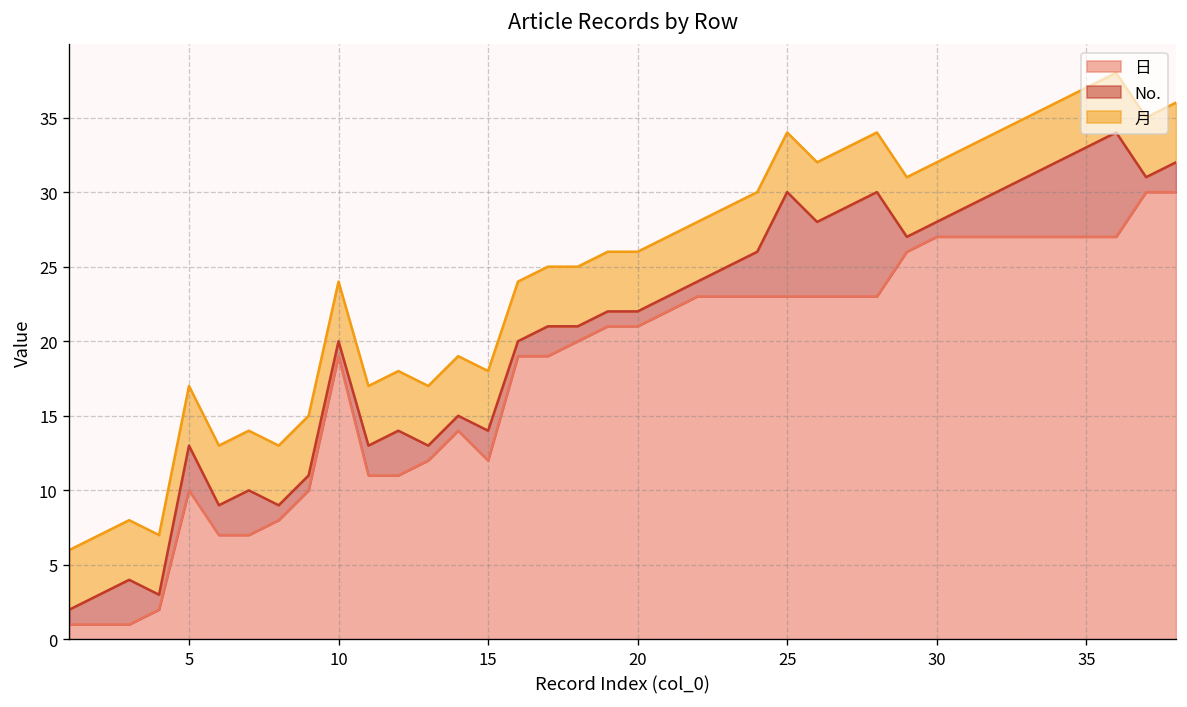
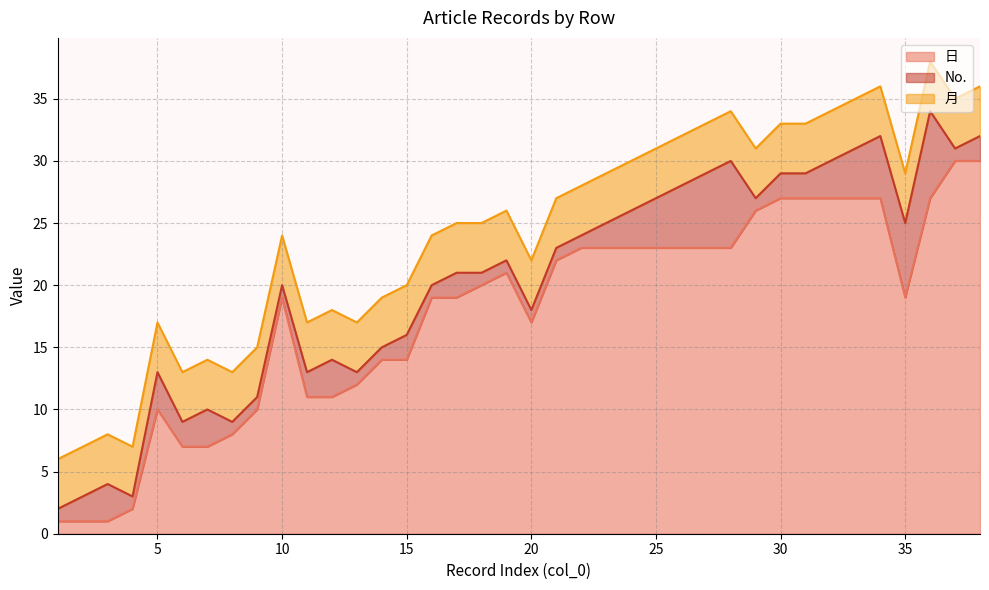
日, 15: 12 -> 14
日, 20: 21 -> 17
No., 25: 7 -> 4
No., 30: 1 -> 2
日, 35: 27 -> 19
